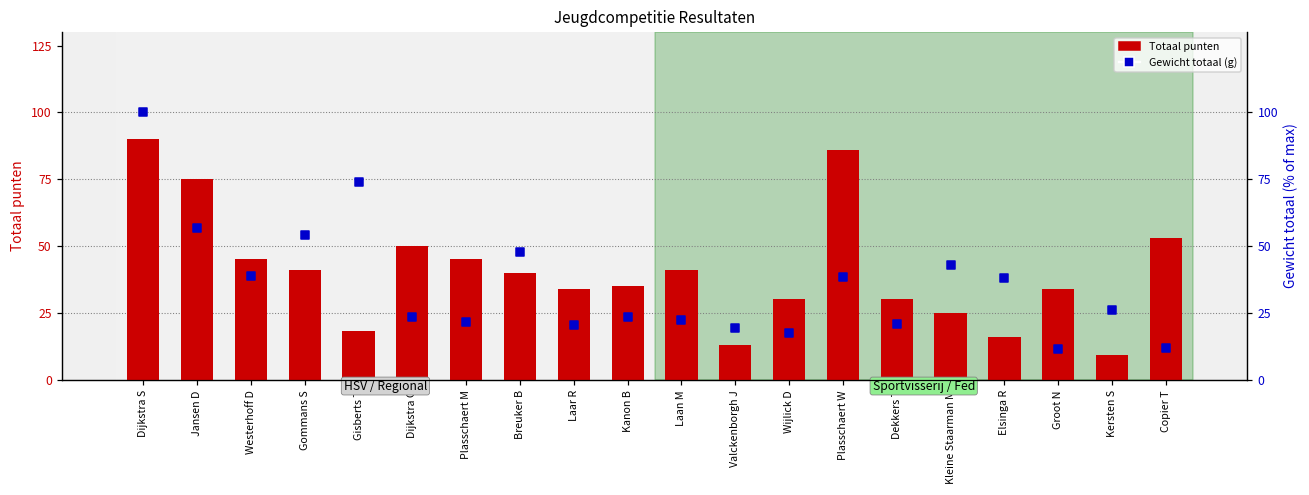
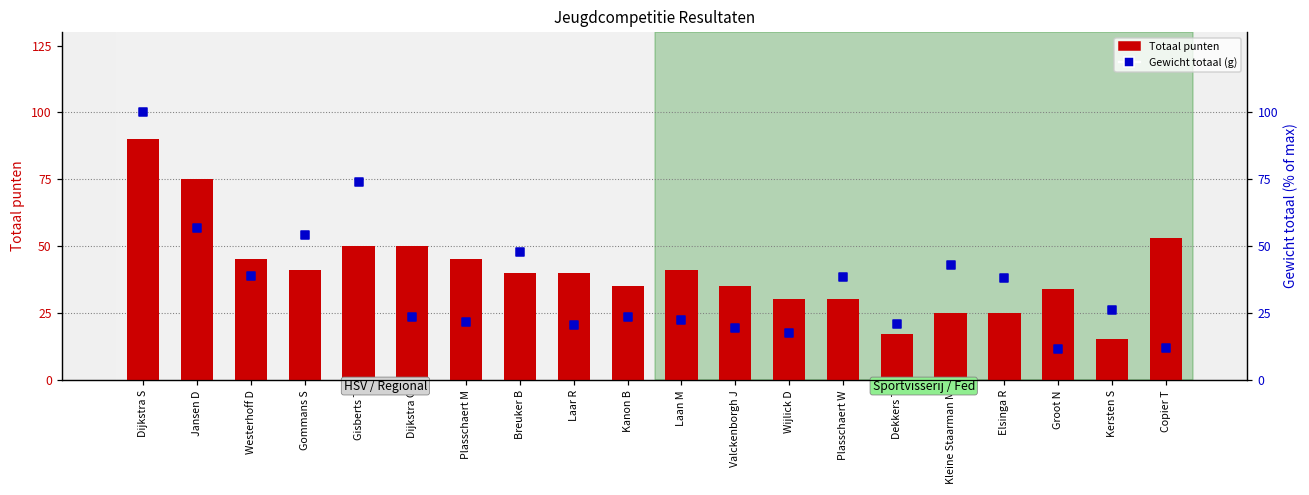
Totaal punten, Gisberts T: 18 -> 50
Totaal punten, Laar R: 34 -> 40
Totaal punten, Valckenborgh J: 13 -> 35
Totaal punten, Plasschaert W: 86 -> 30
Totaal punten, Dekkers T: 30 -> 17
Totaal punten, Elsinga R: 16 -> 25
Totaal punten, Kersten S: 9 -> 15
